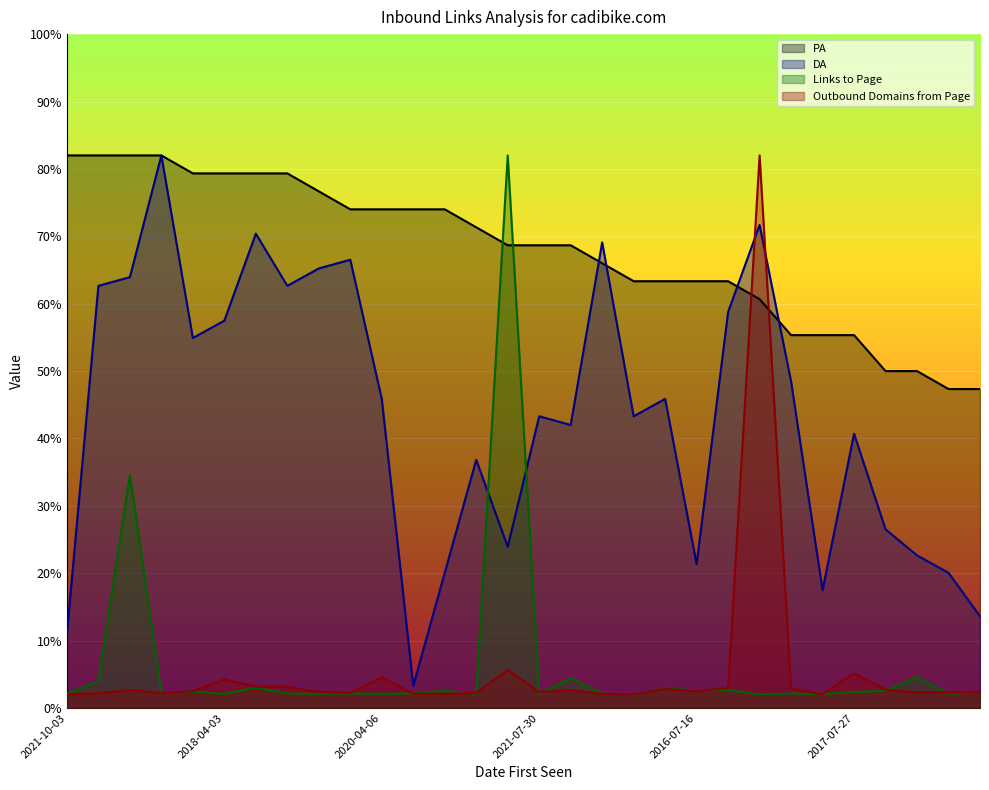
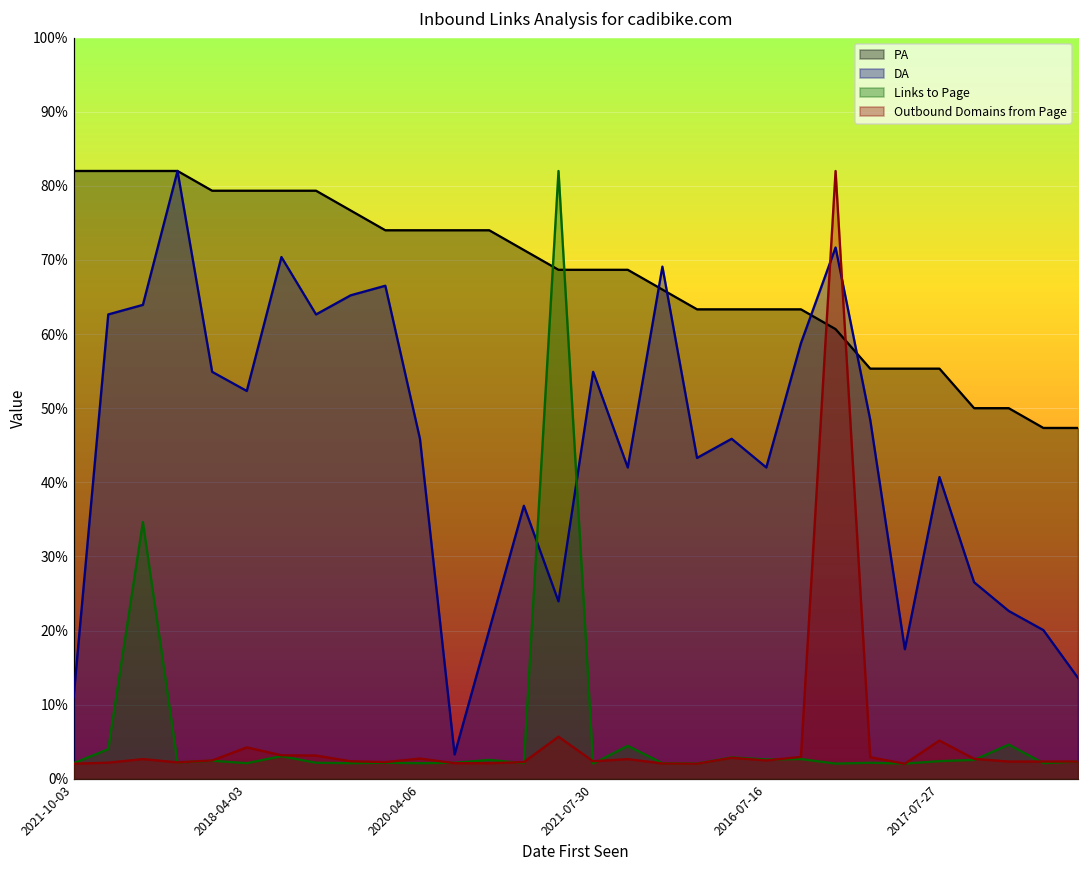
DA, 2018-04-03: 57% -> 52%
Outbound Domains from Page, 2020-04-06: 5% -> 3%
DA, 2021-07-30: 43% -> 55%
DA, 2016-07-16: 21% -> 42%
